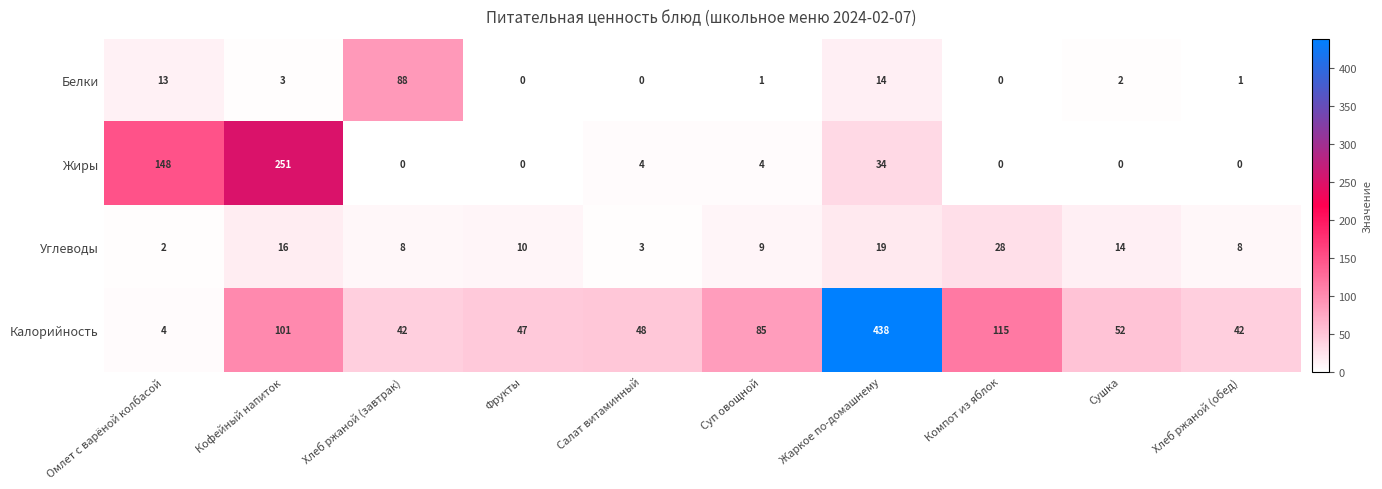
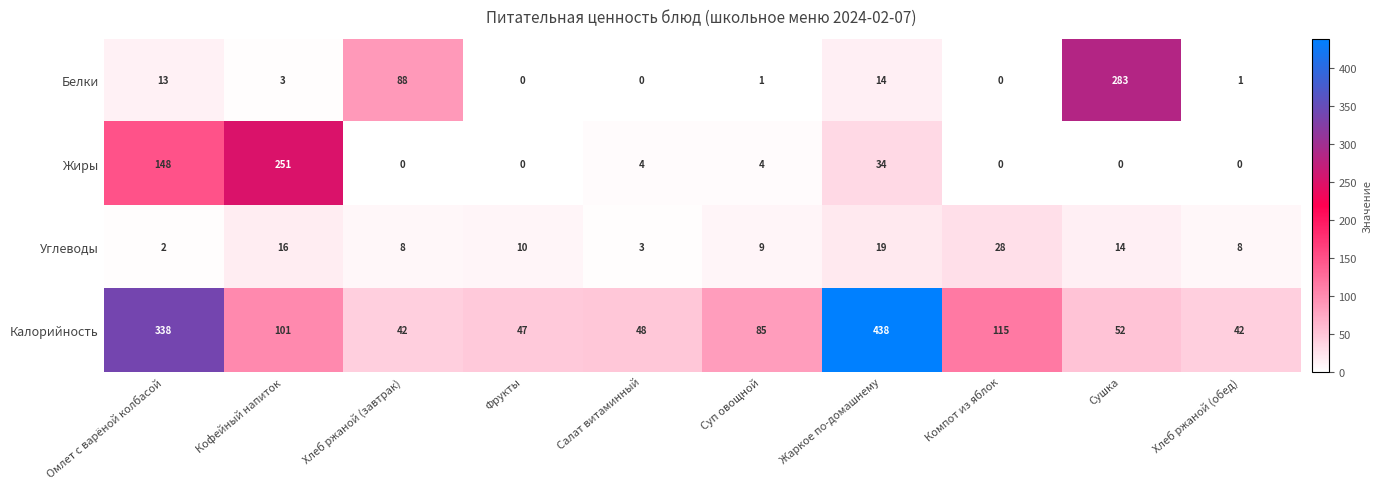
Белки, Сушка: 2 -> 283
Калорийность, Омлет с варёной колбасой: 4 -> 338
